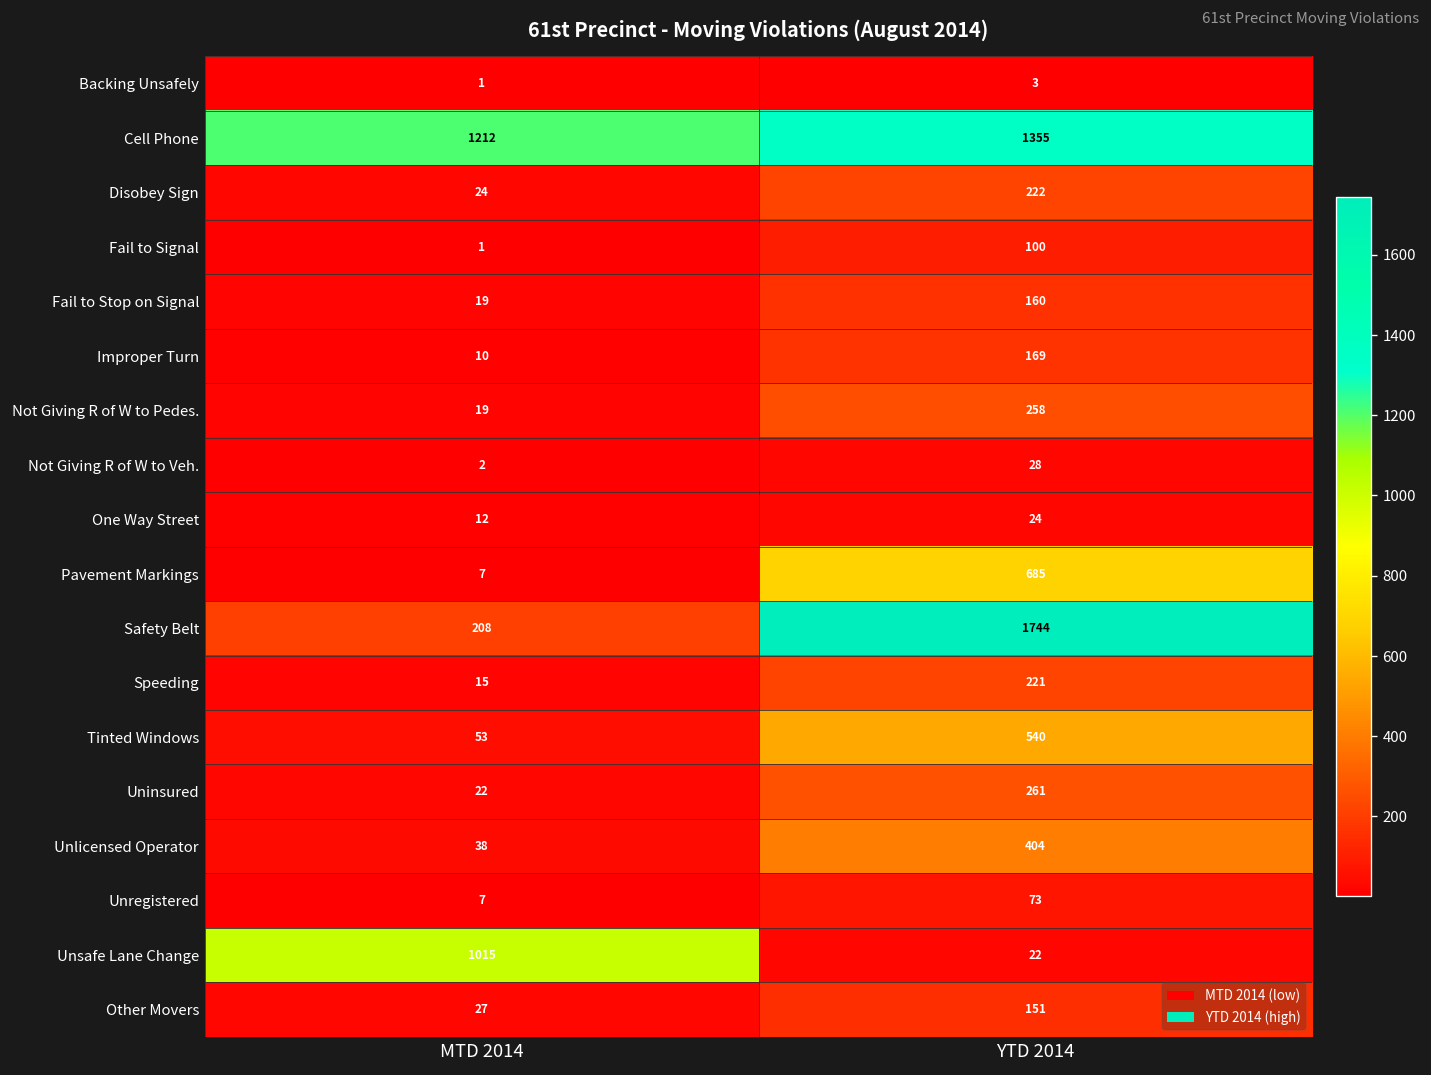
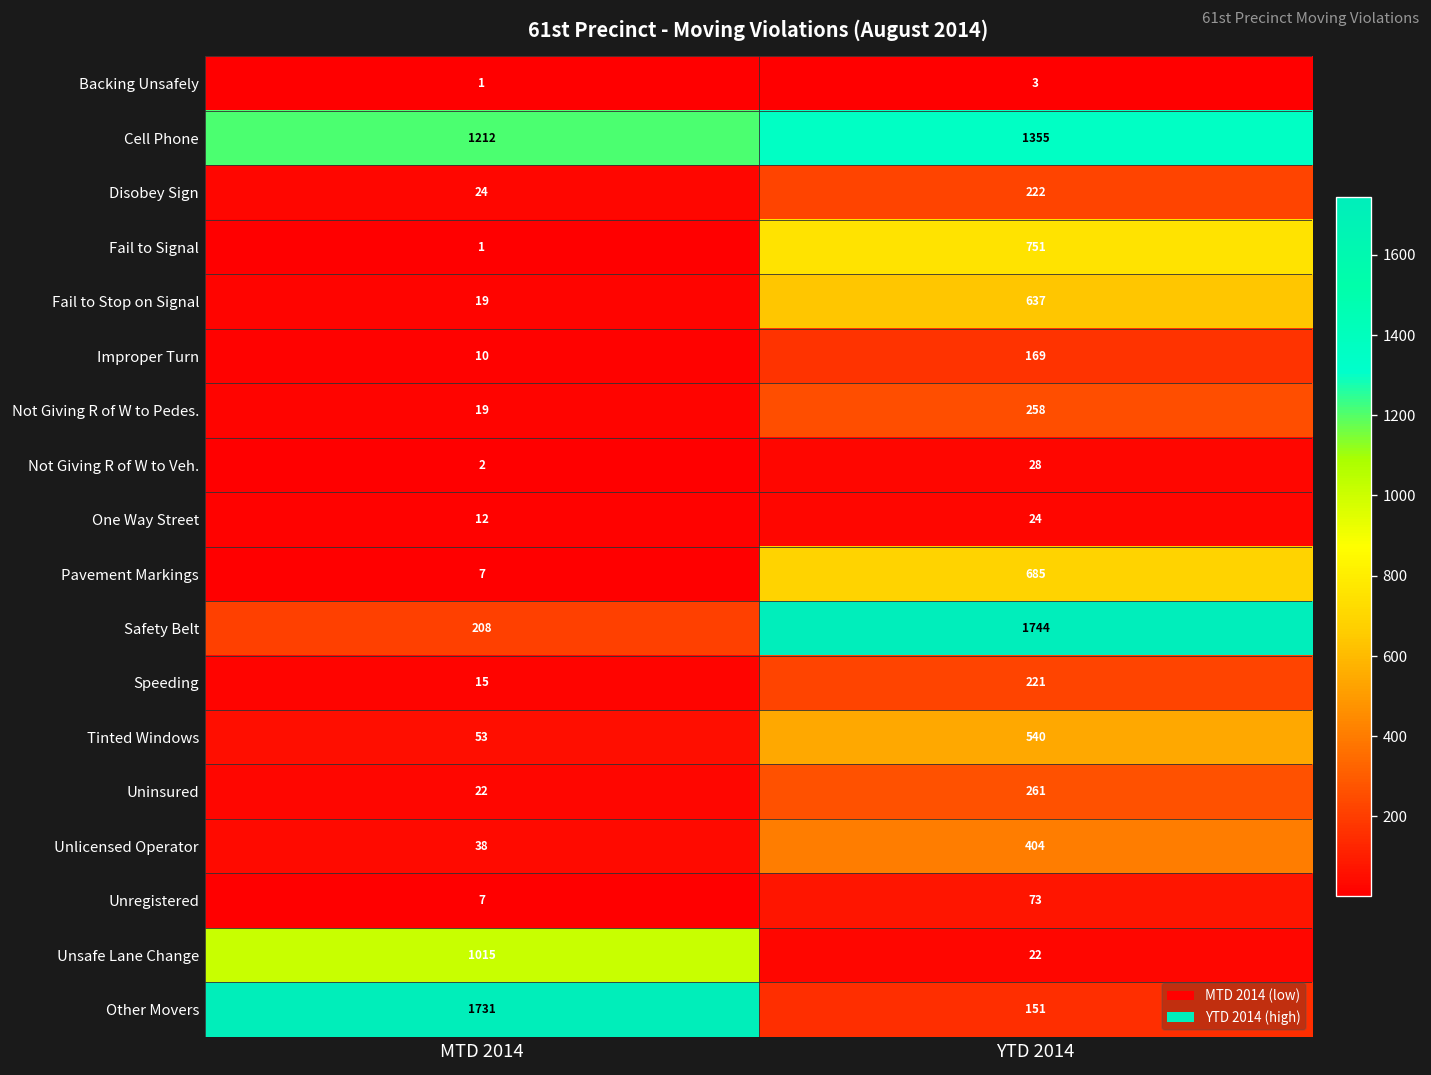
Fail to Signal, YTD 2014: 100 -> 751
Fail to Stop on Signal, YTD 2014: 160 -> 637
Other Movers, MTD 2014: 27 -> 1731
